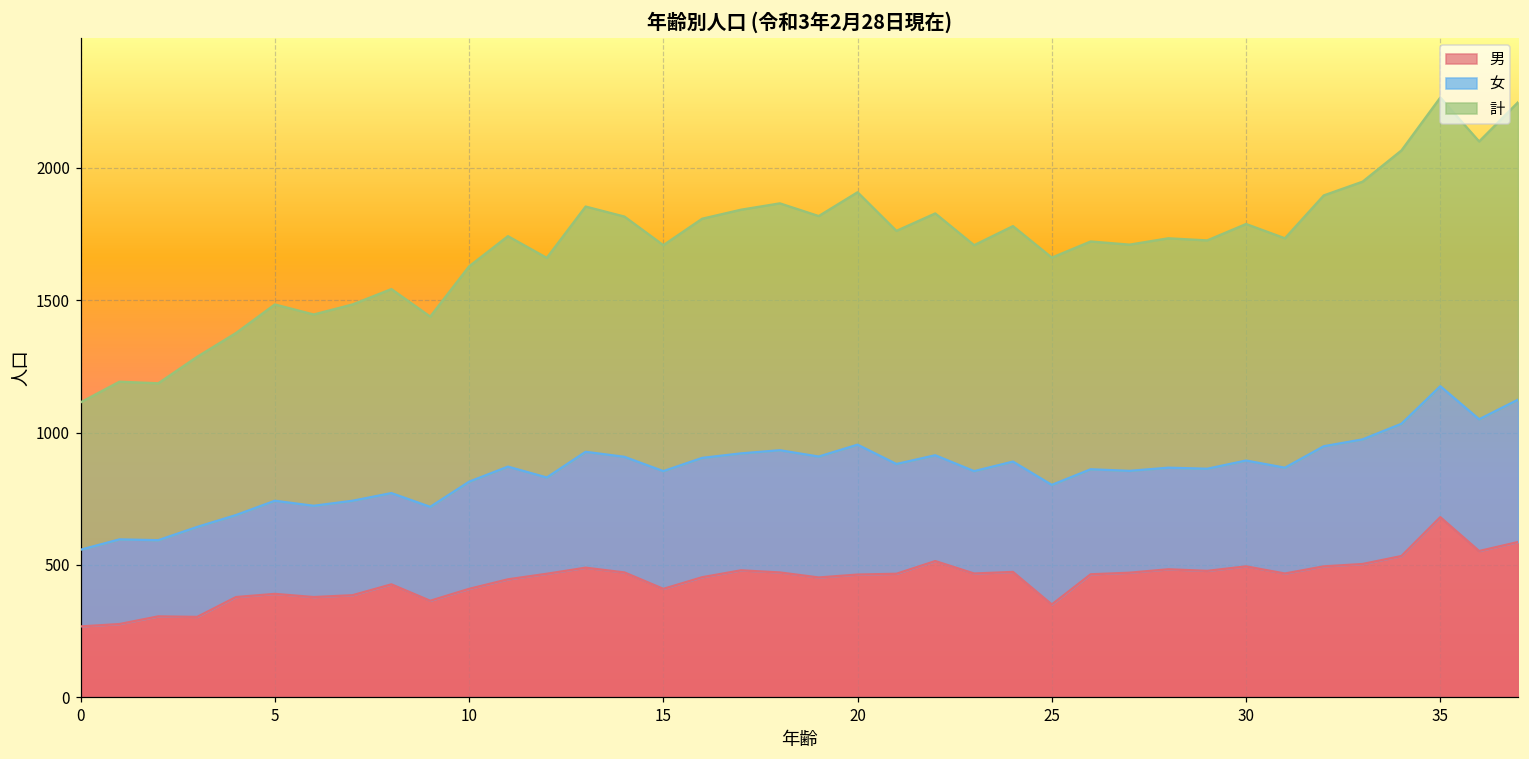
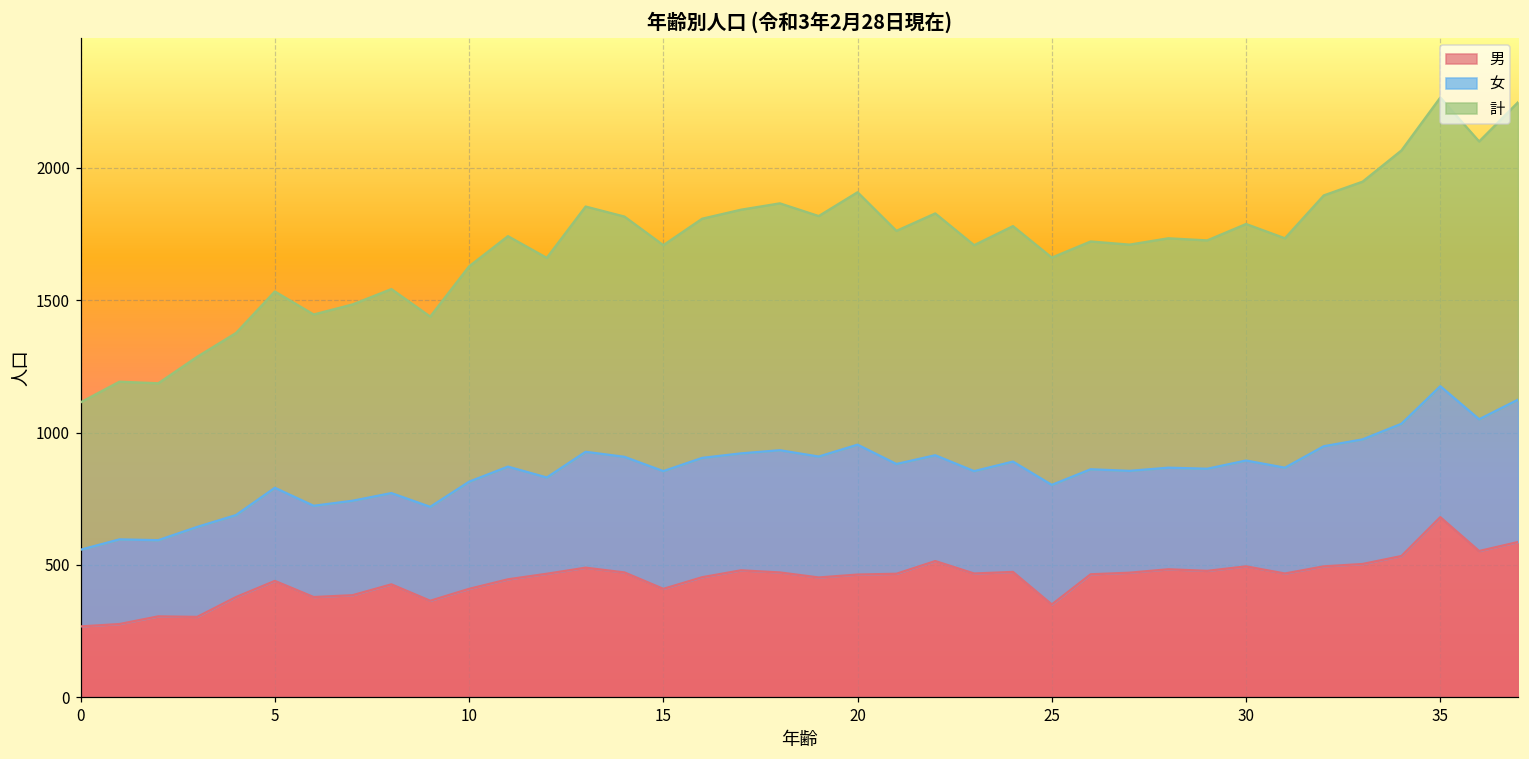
男, 5: 390 -> 440
